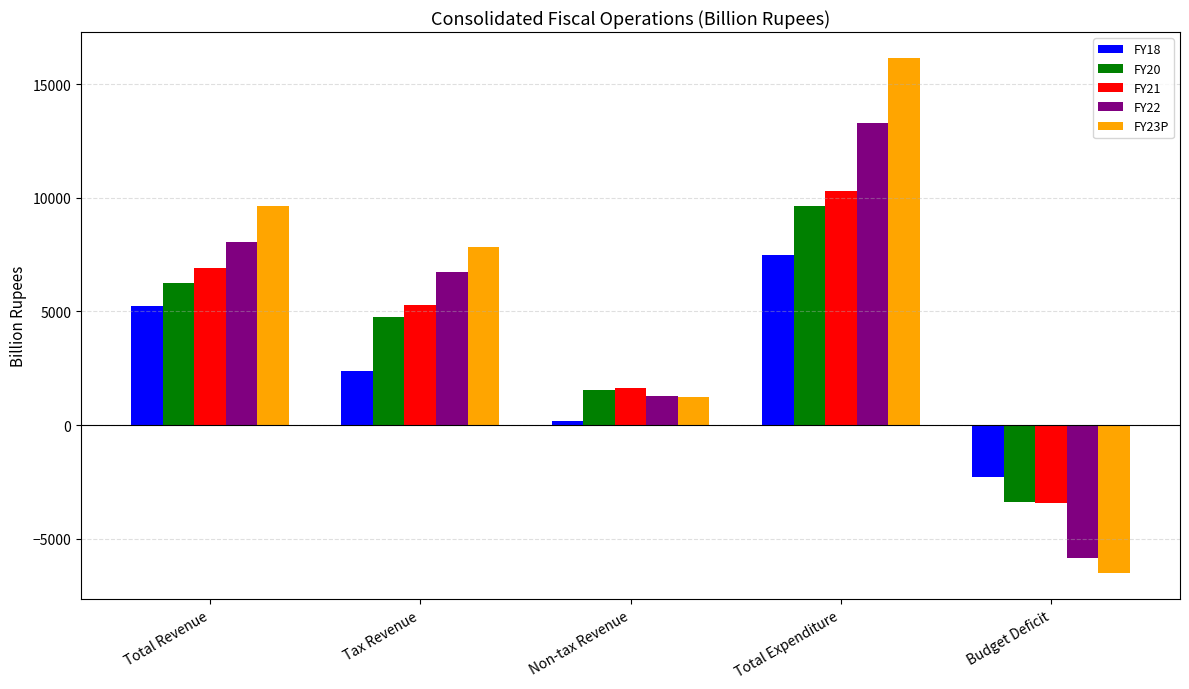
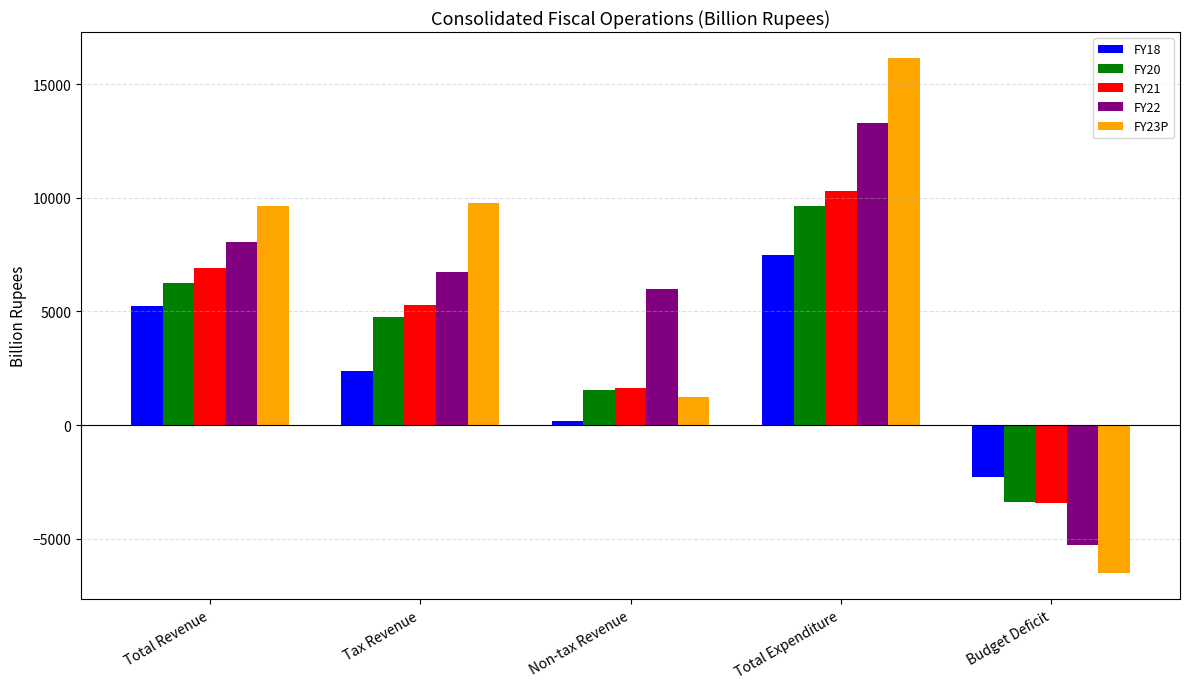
FY23P, Tax Revenue: 7800 -> 9800
FY22, Non-tax Revenue: 1300 -> 6000
FY22, Budget Deficit: -5900 -> -5300
